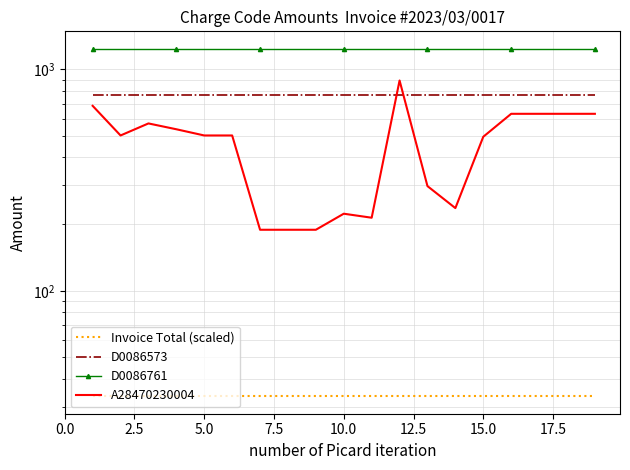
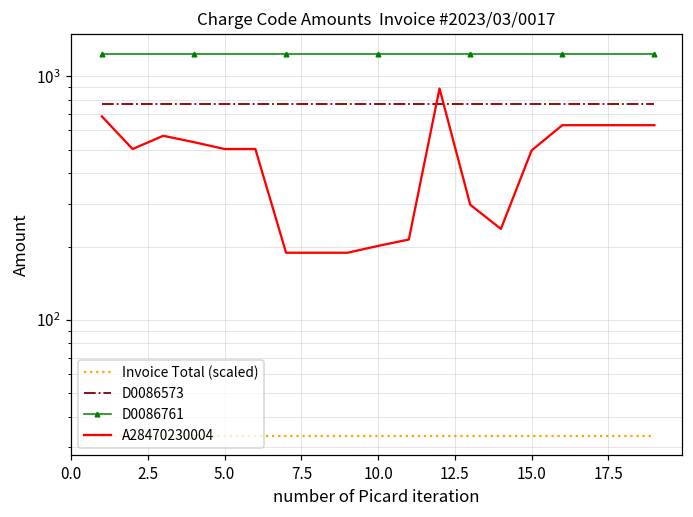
A28470230004, 10.0: 220 -> 200
